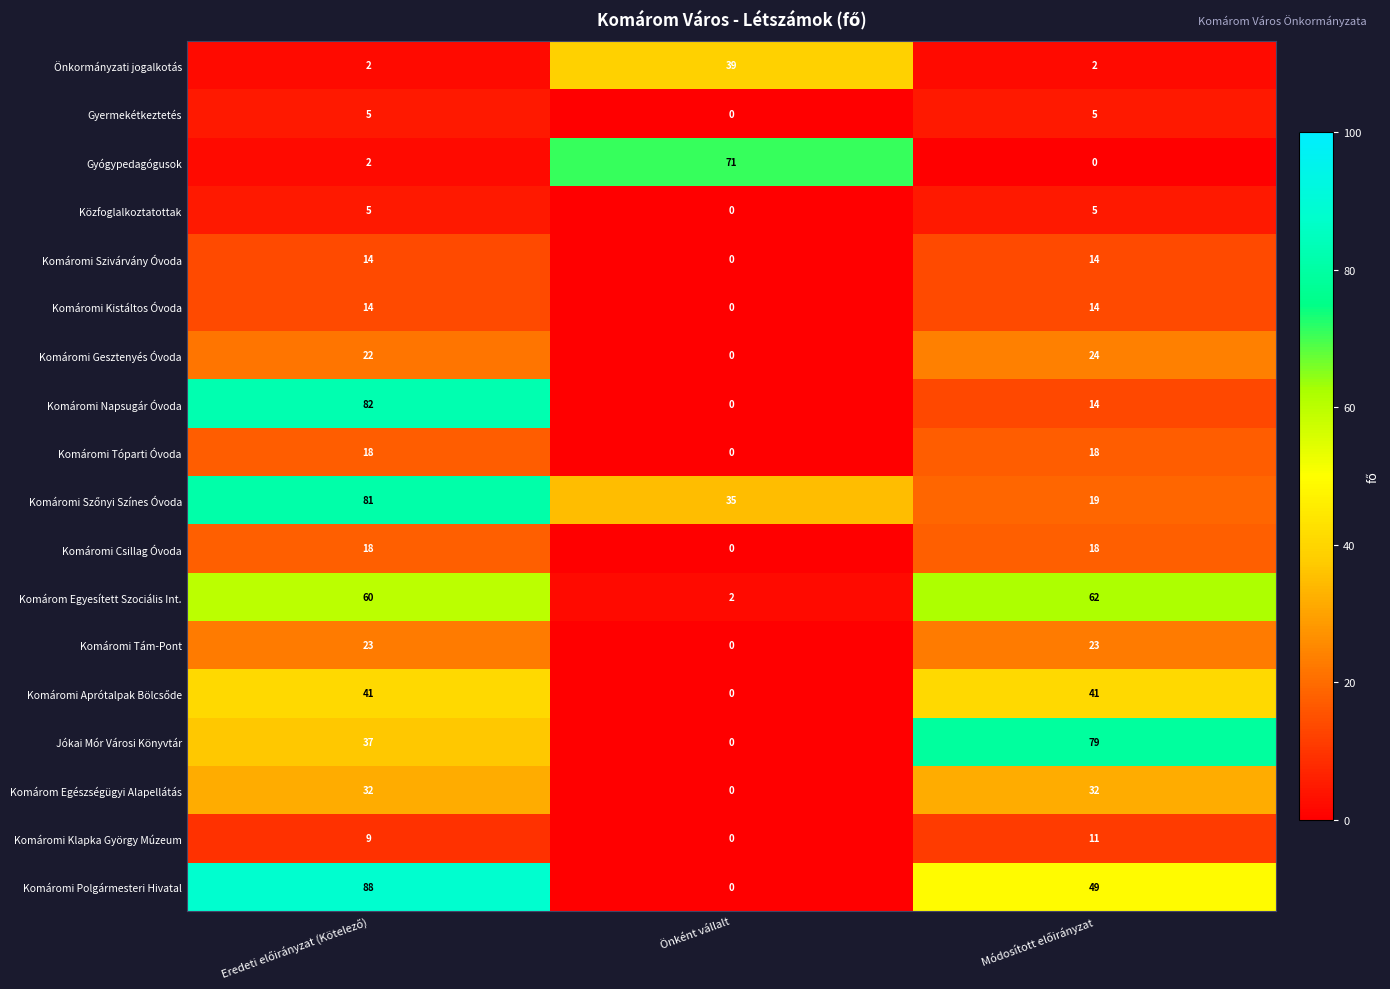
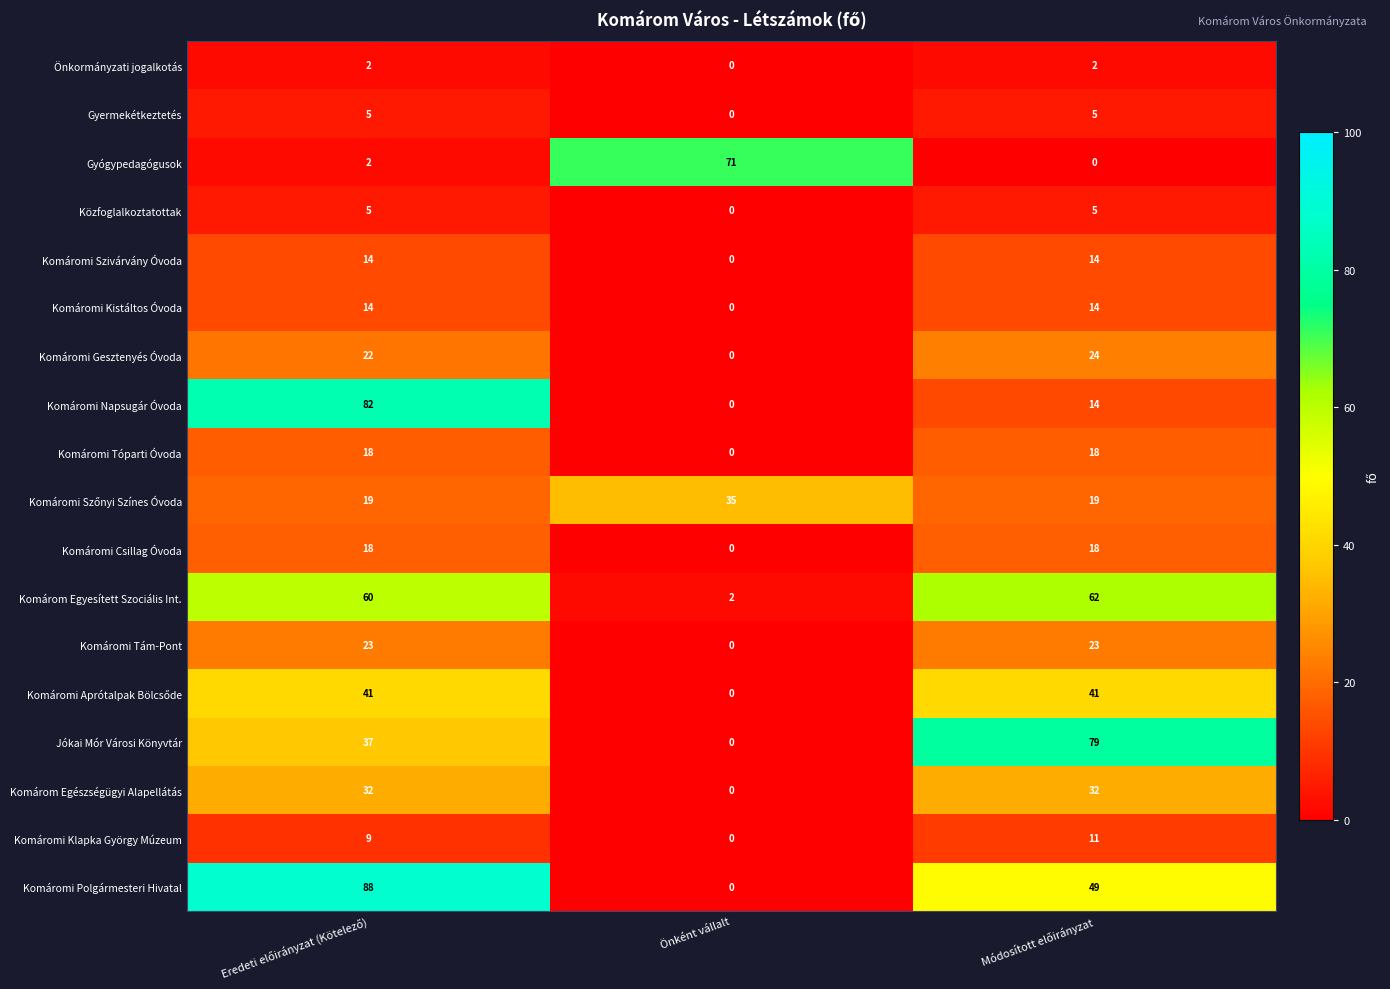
Önkormányzati jogalkotás, Önként vállalt: 39 -> 0
Komáromi Szőnyi Színes Óvoda, Eredeti előirányzat (Kötelező): 81 -> 19
